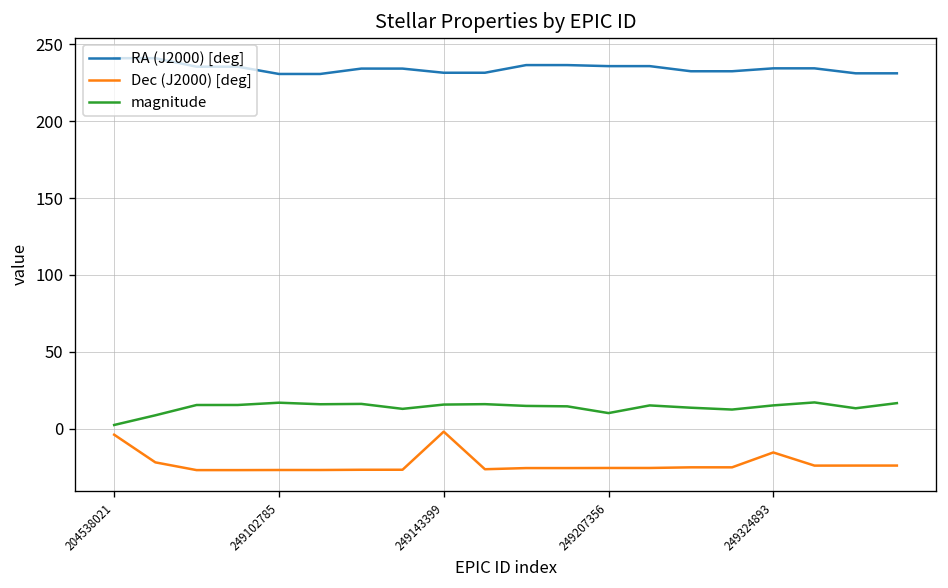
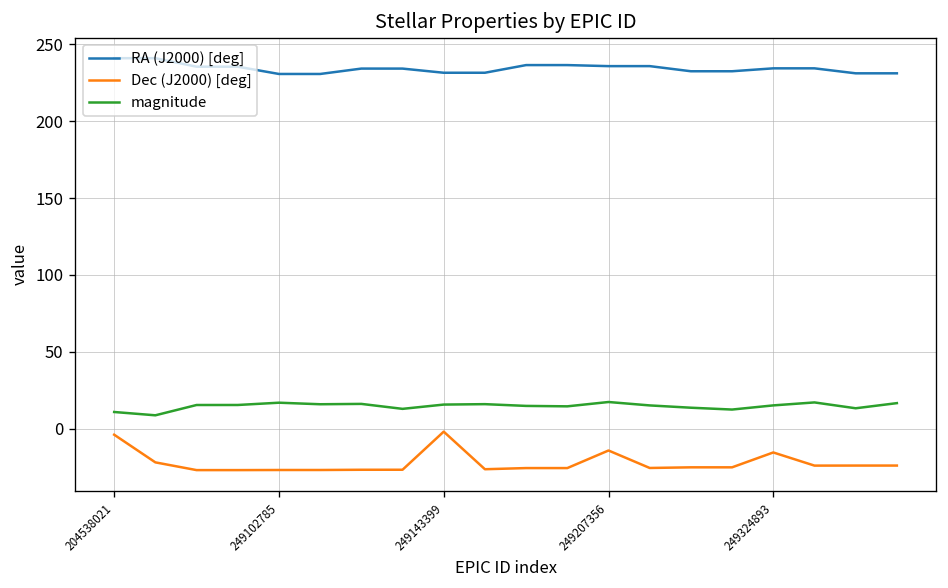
magnitude, 204538021: 2 -> 11
Dec (J2000) [deg], 249207356: -26 -> -14
magnitude, 249207356: 10 -> 17
